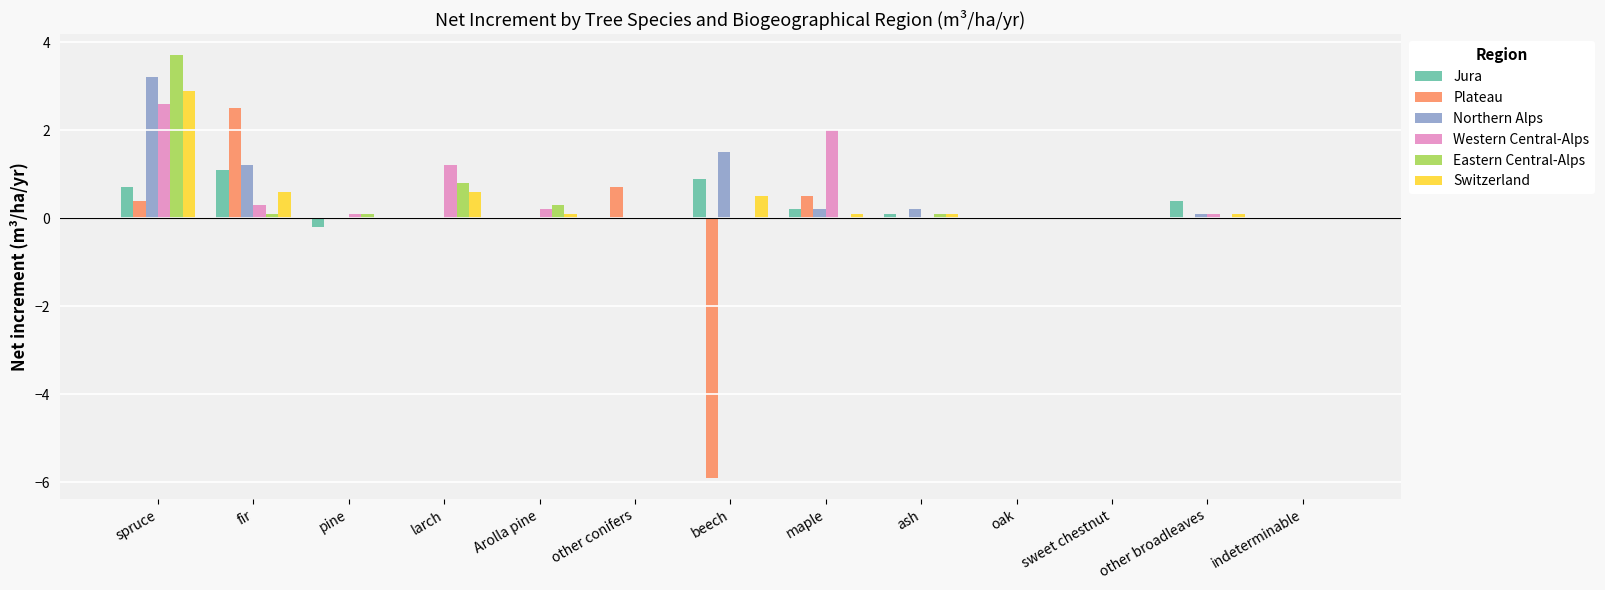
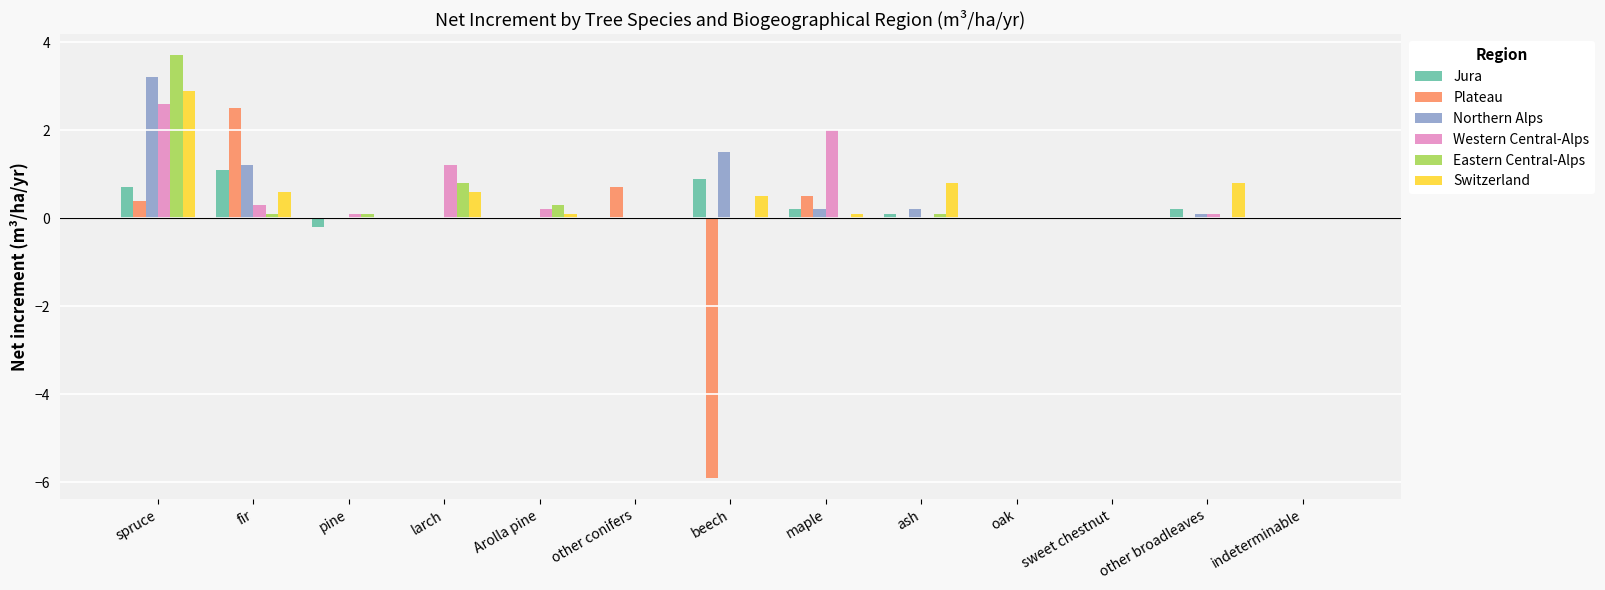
Switzerland, ash: 0.1 -> 0.8
Jura, other broadleaves: 0.4 -> 0.2
Switzerland, other broadleaves: 0.1 -> 0.8
